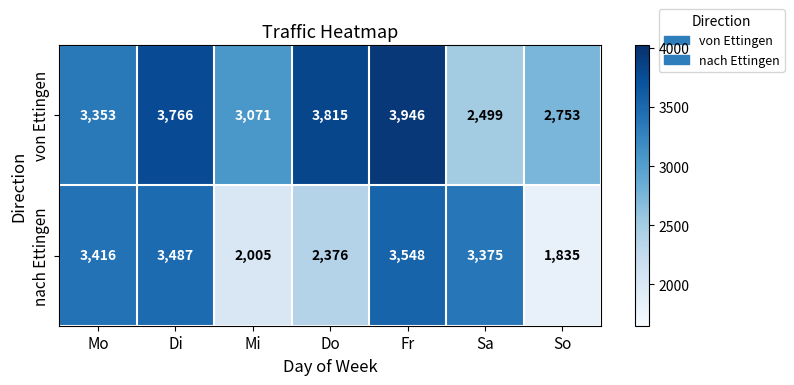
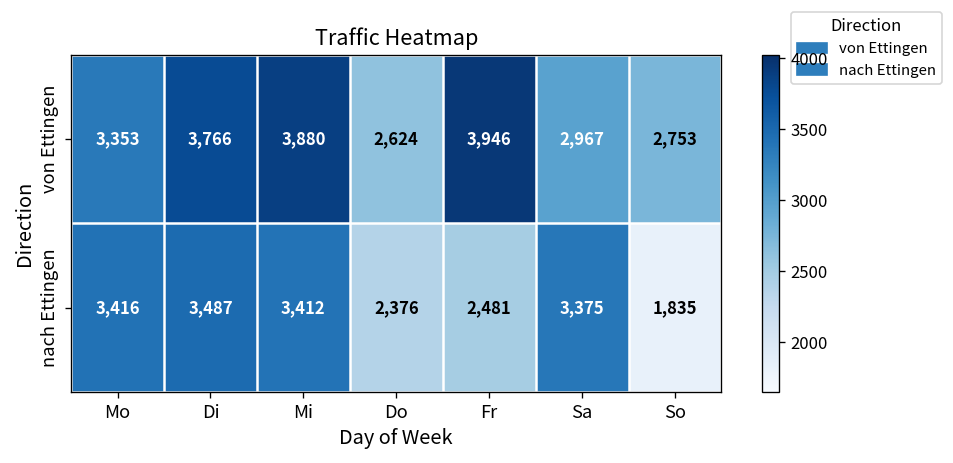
von Ettingen, Mi: 3,071 -> 3,880
von Ettingen, Do: 3,815 -> 2,624
von Ettingen, Sa: 2,499 -> 2,967
nach Ettingen, Mi: 2,005 -> 3,412
nach Ettingen, Fr: 3,548 -> 2,481
